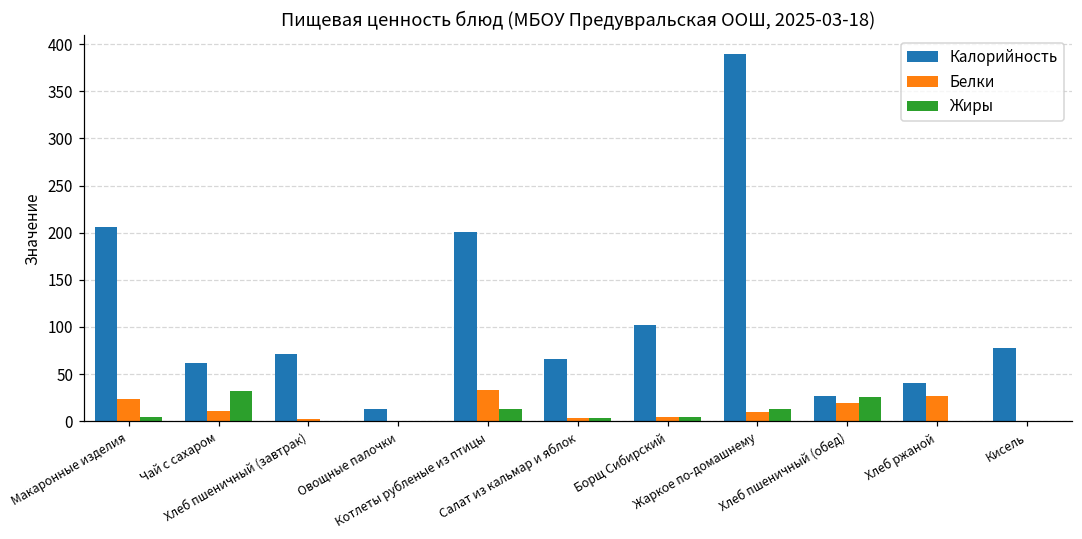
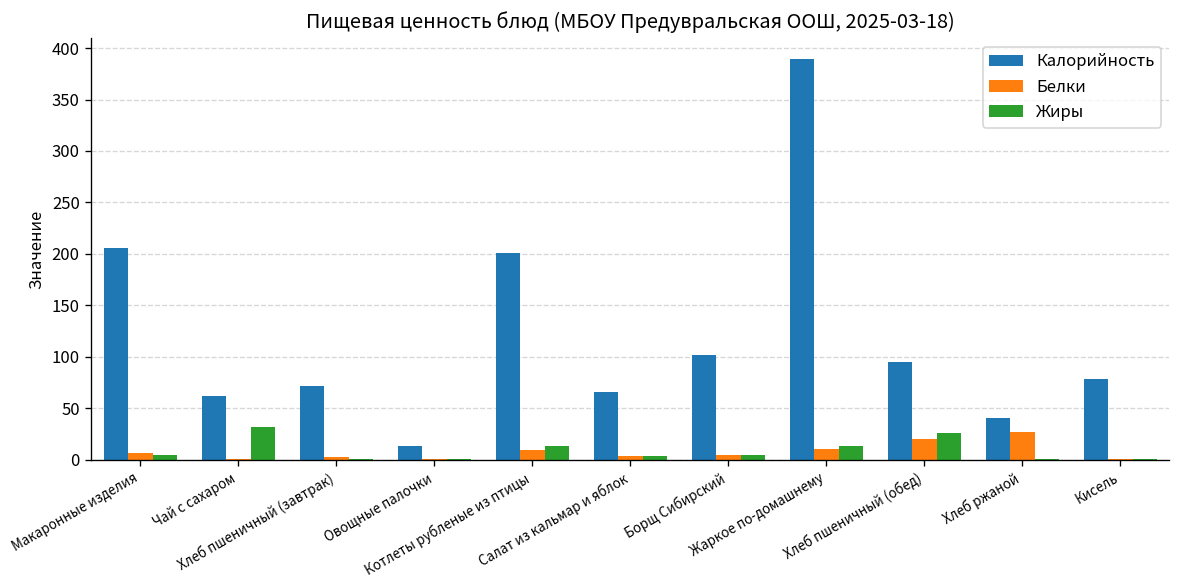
Белки, Макаронные изделия: 20 -> 10
Белки, Чай с сахаром: 10 -> 0
Белки, Котлеты рубленые из птицы: 30 -> 10
Калорийность, Хлеб пшеничный (обед): 30 -> 90
